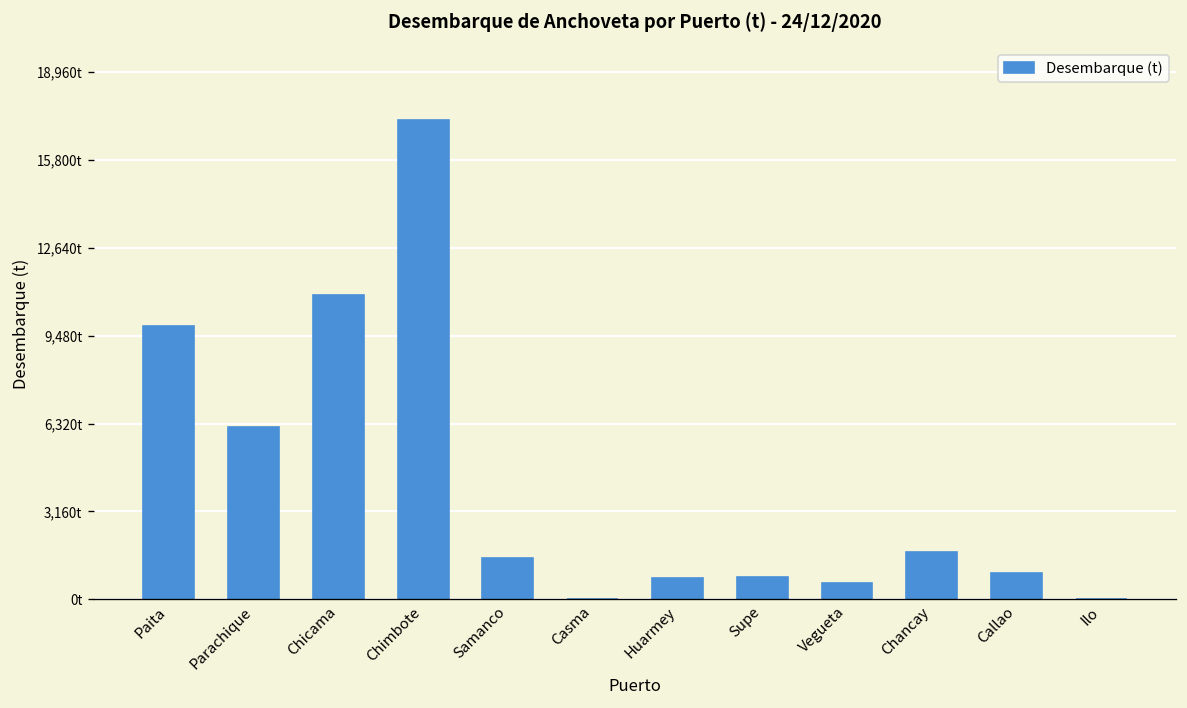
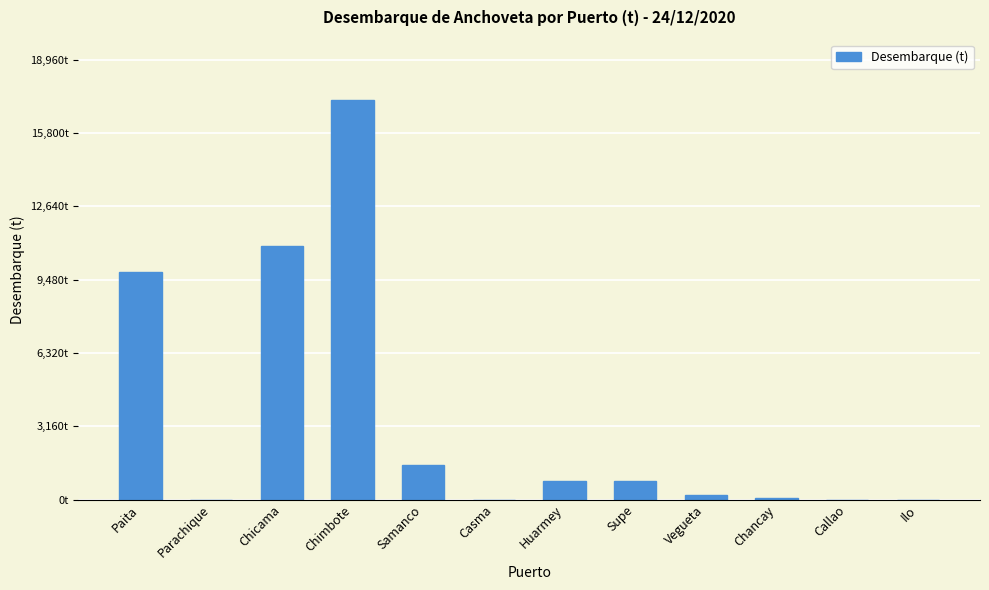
Parachique: 6,200t -> 0t
Vegueta: 600t -> 200t
Chancay: 1,700t -> 0t
Callao: 1,000t -> 0t
